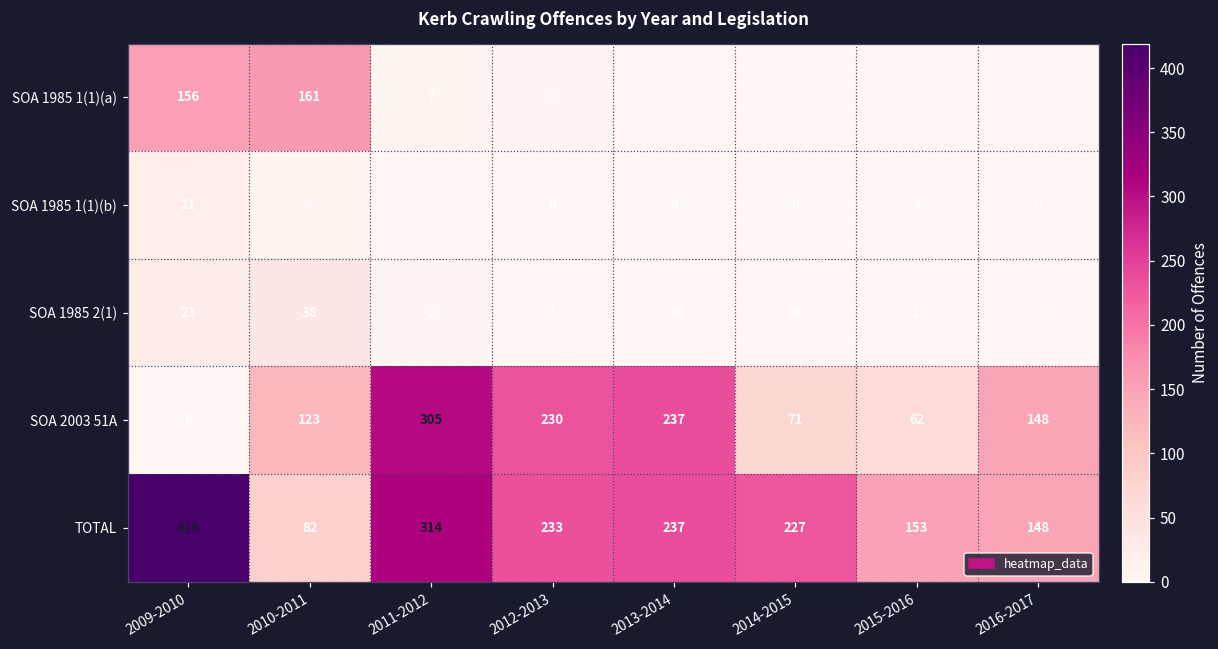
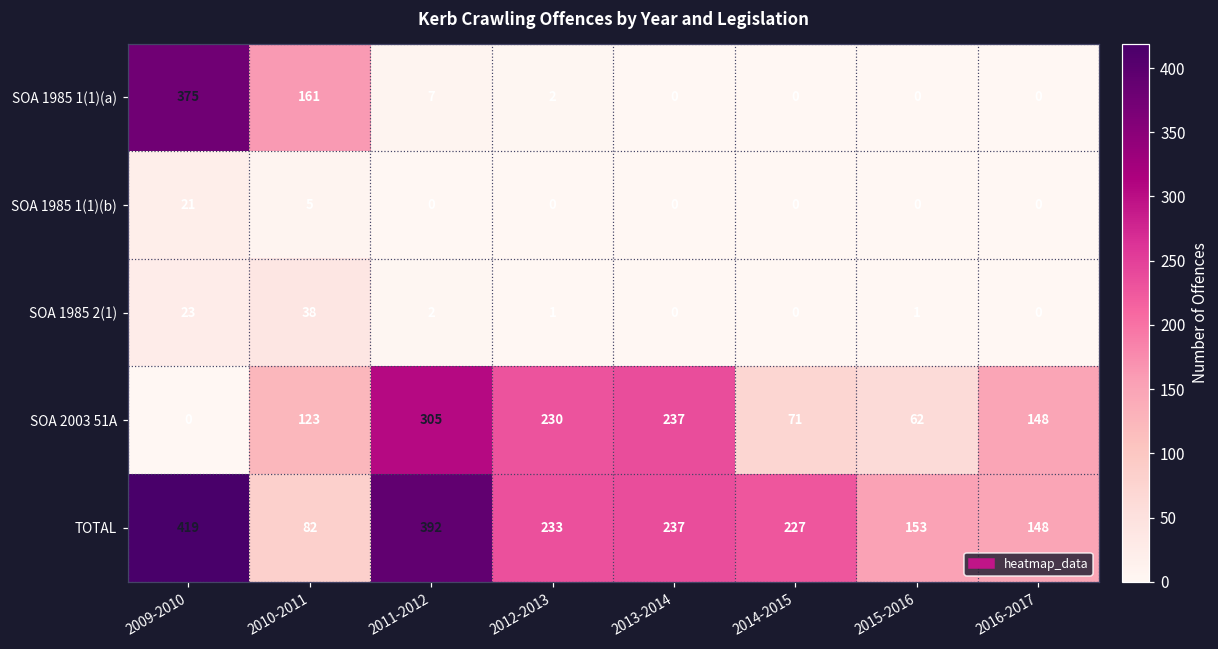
SOA 1985 1(1)(a), 2009-2010: 156 -> 375
TOTAL, 2011-2012: 314 -> 392
